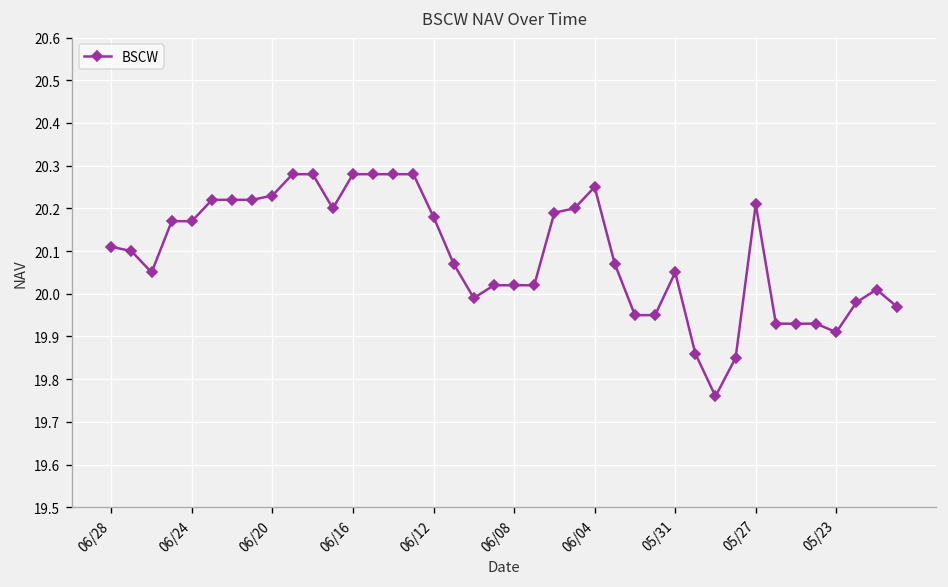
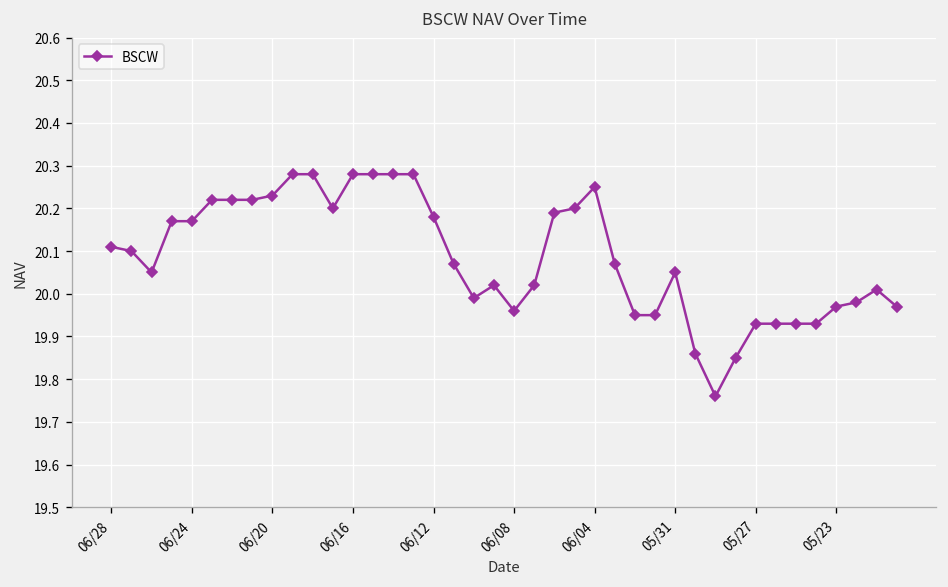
06/08: 20.02 -> 19.96
05/27: 20.21 -> 19.93
05/23: 19.91 -> 19.97
